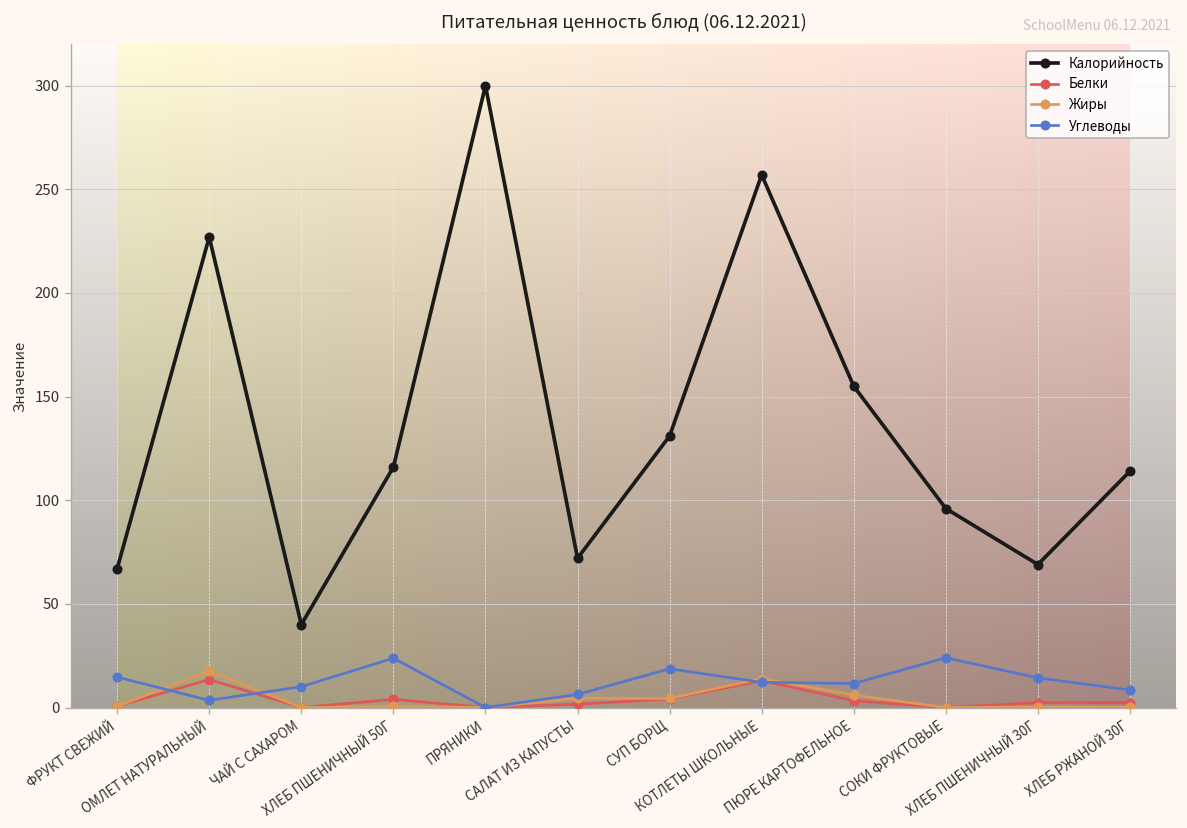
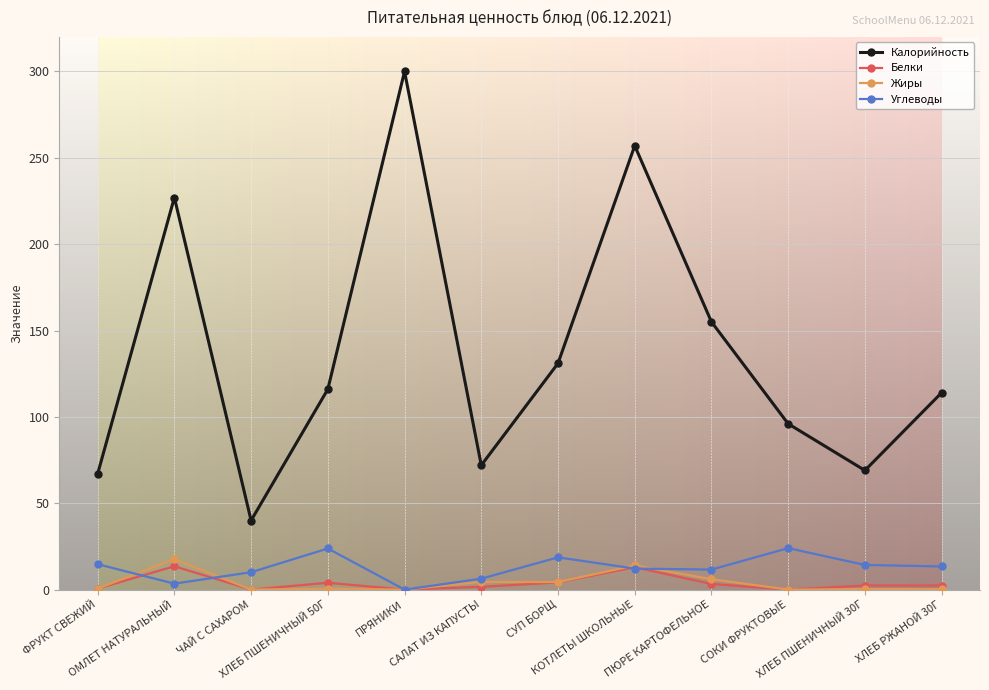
Углеводы, ХЛЕБ РЖАНОЙ 30Г: 8 -> 13
